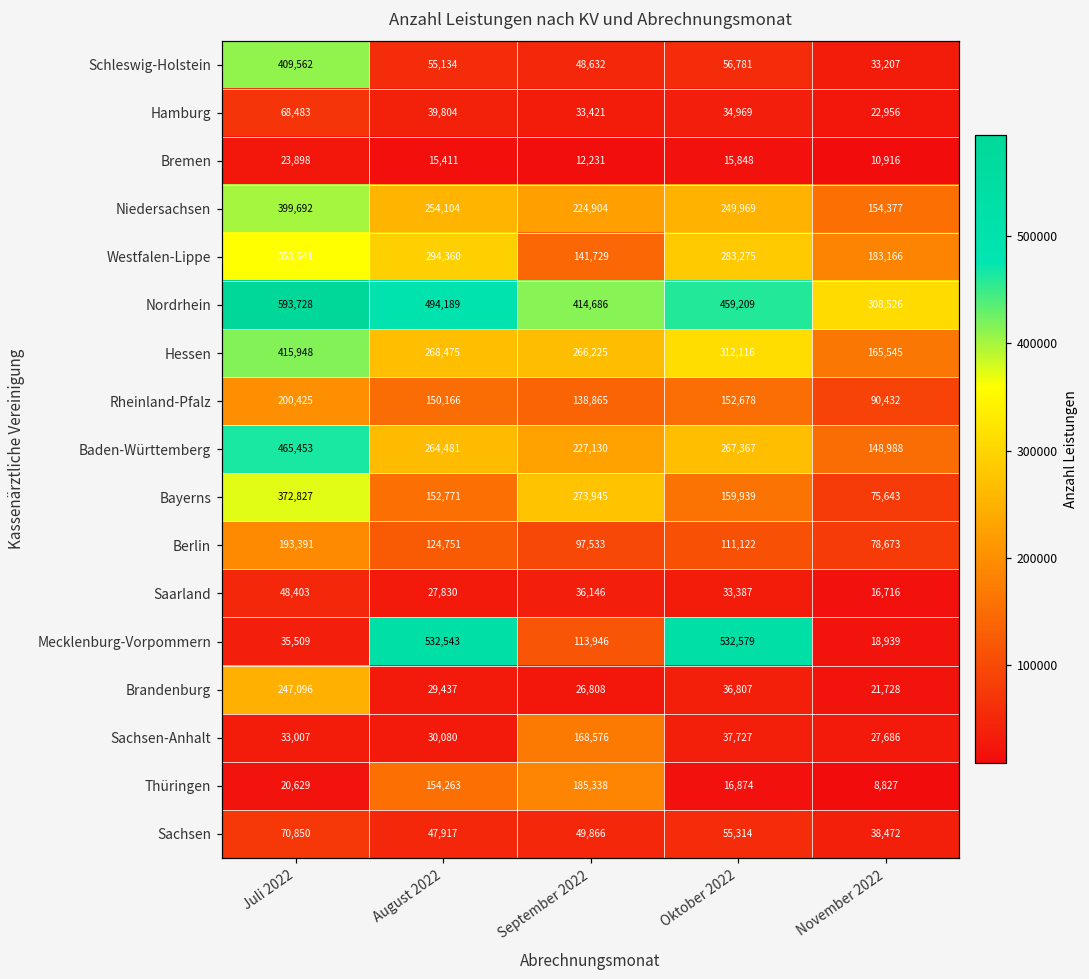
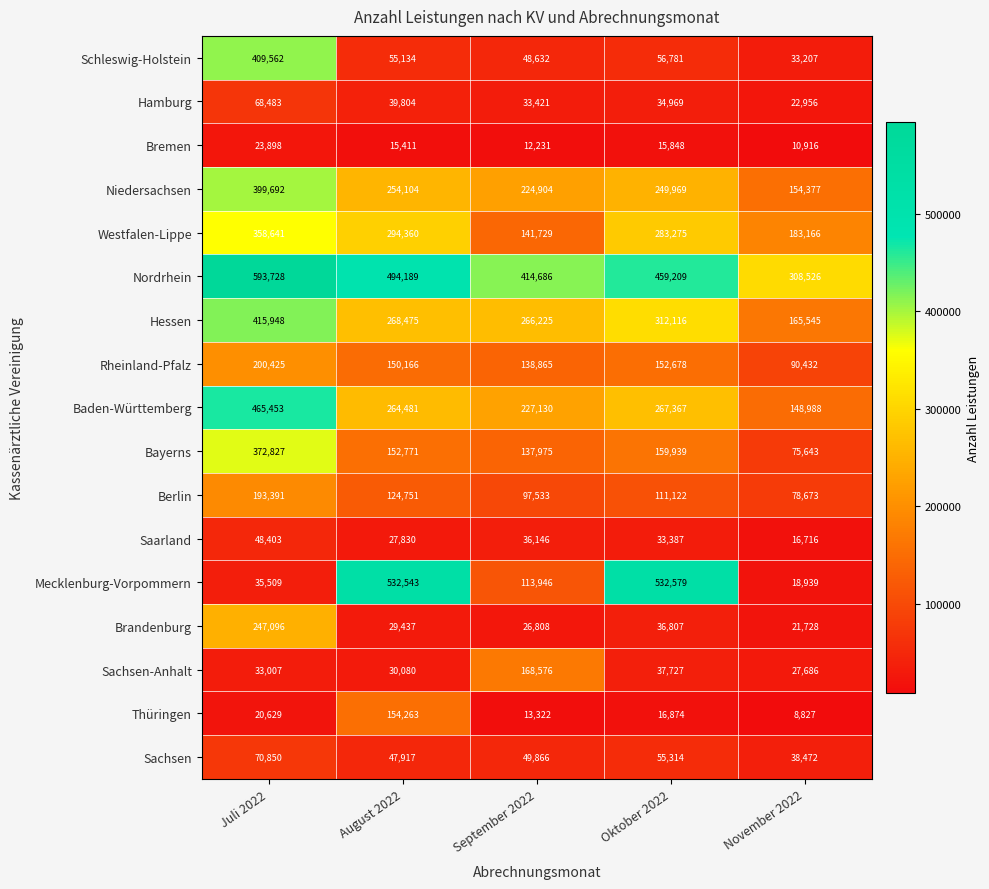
Bayerns, September 2022: 273,945 -> 137,975
Thüringen, September 2022: 185,338 -> 13,322
